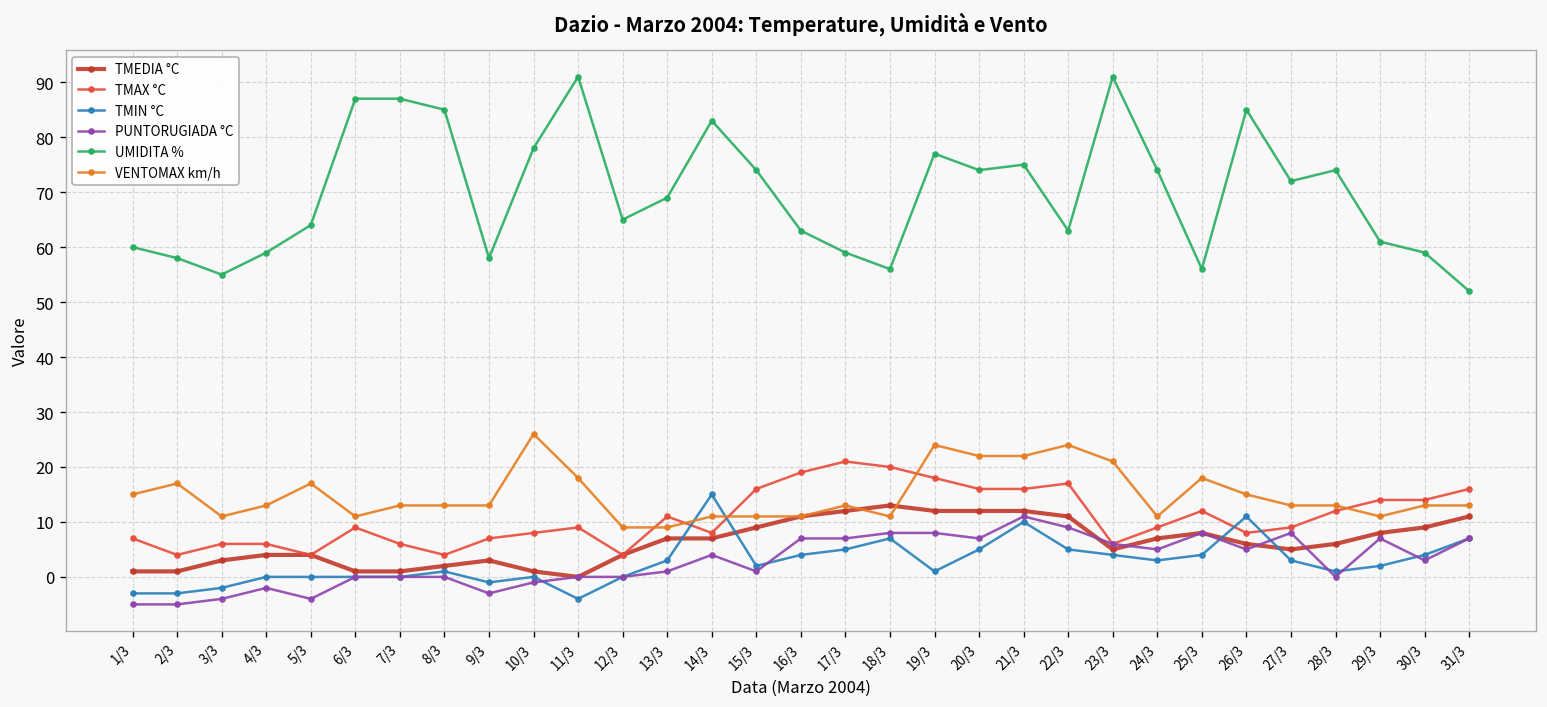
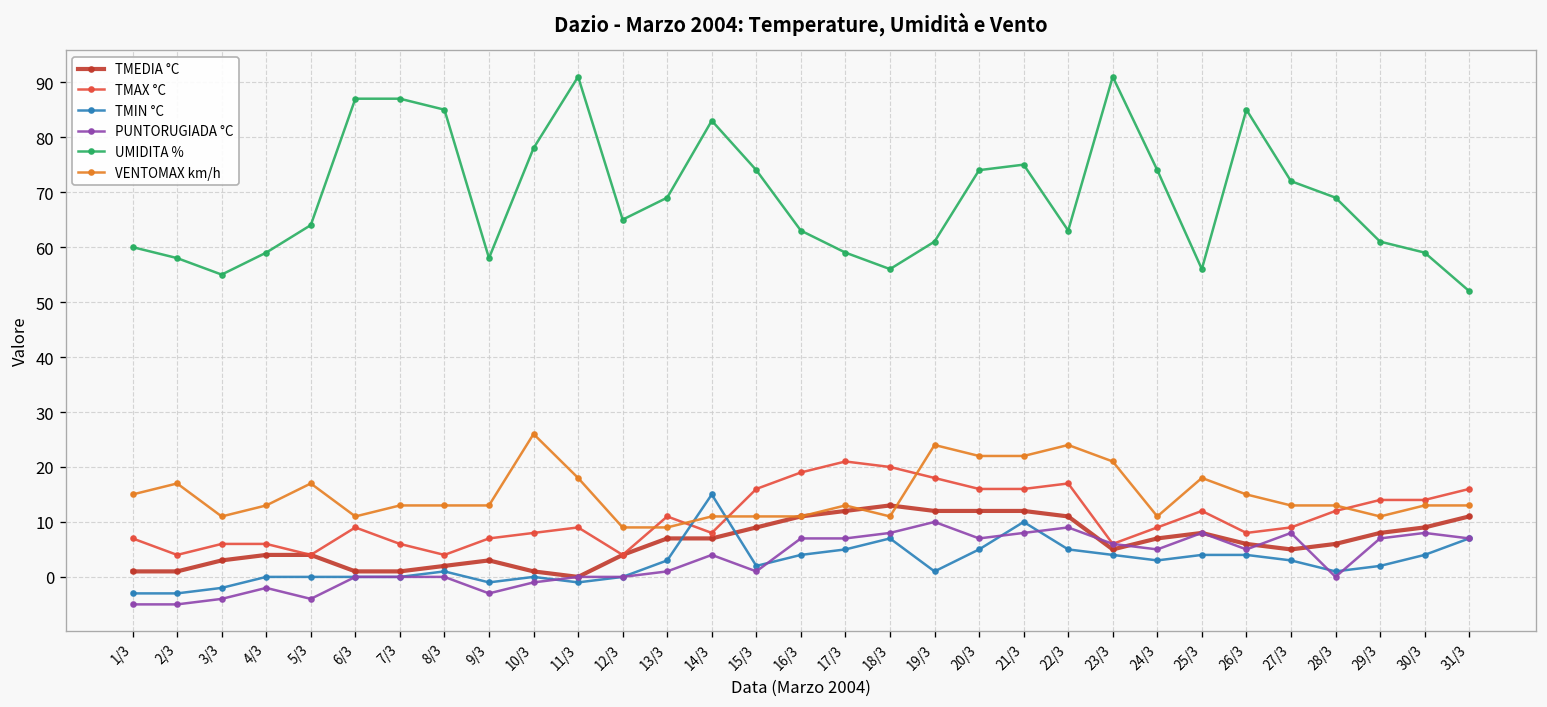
TMIN °C, 11/3: -4 -> -1
PUNTORUGIADA °C, 19/3: 8 -> 10
UMIDITA %, 19/3: 77 -> 61
PUNTORUGIADA °C, 21/3: 11 -> 8
TMIN °C, 26/3: 11 -> 4
UMIDITA %, 28/3: 74 -> 69
PUNTORUGIADA °C, 30/3: 3 -> 8
